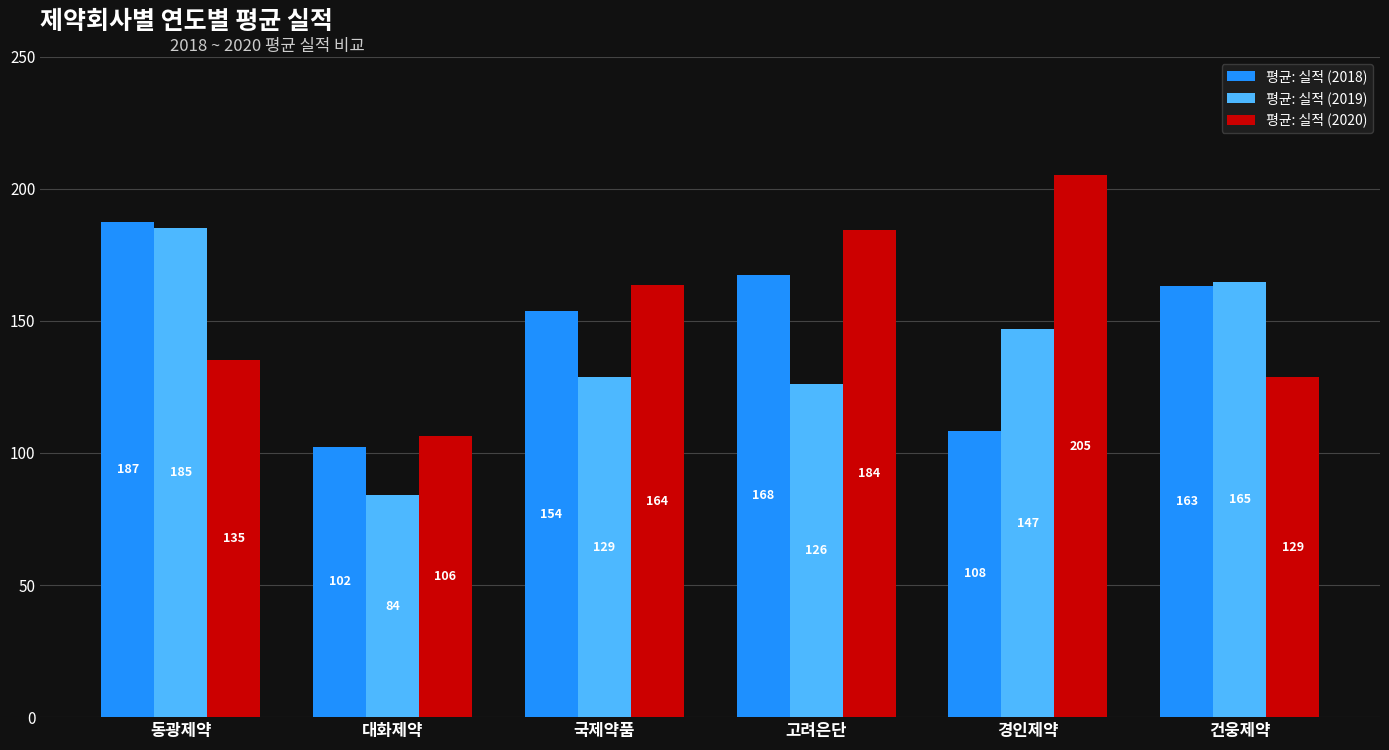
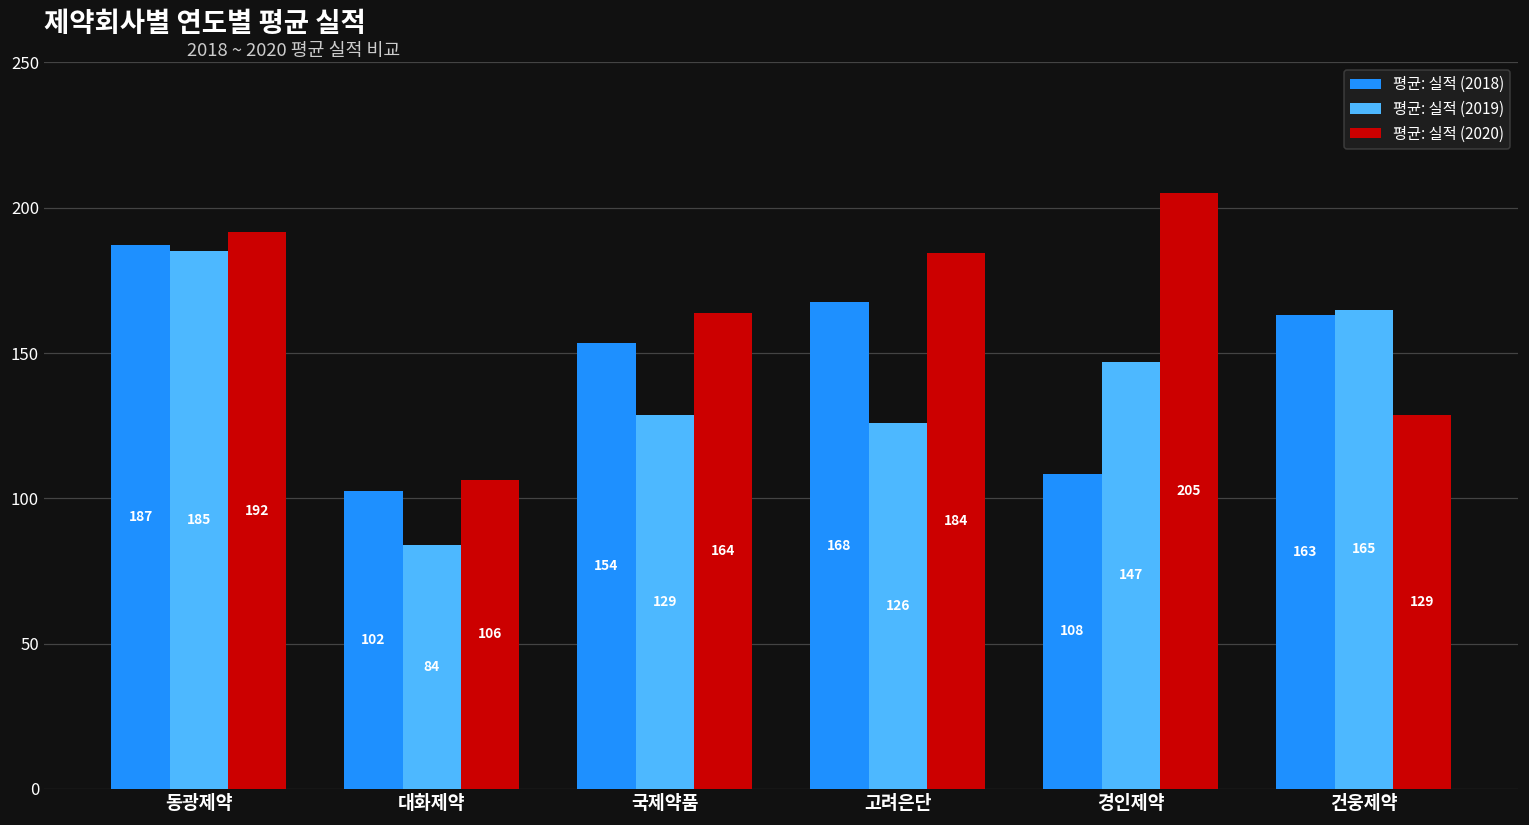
평균: 실적 (2020), 동광제약: 135 -> 192
